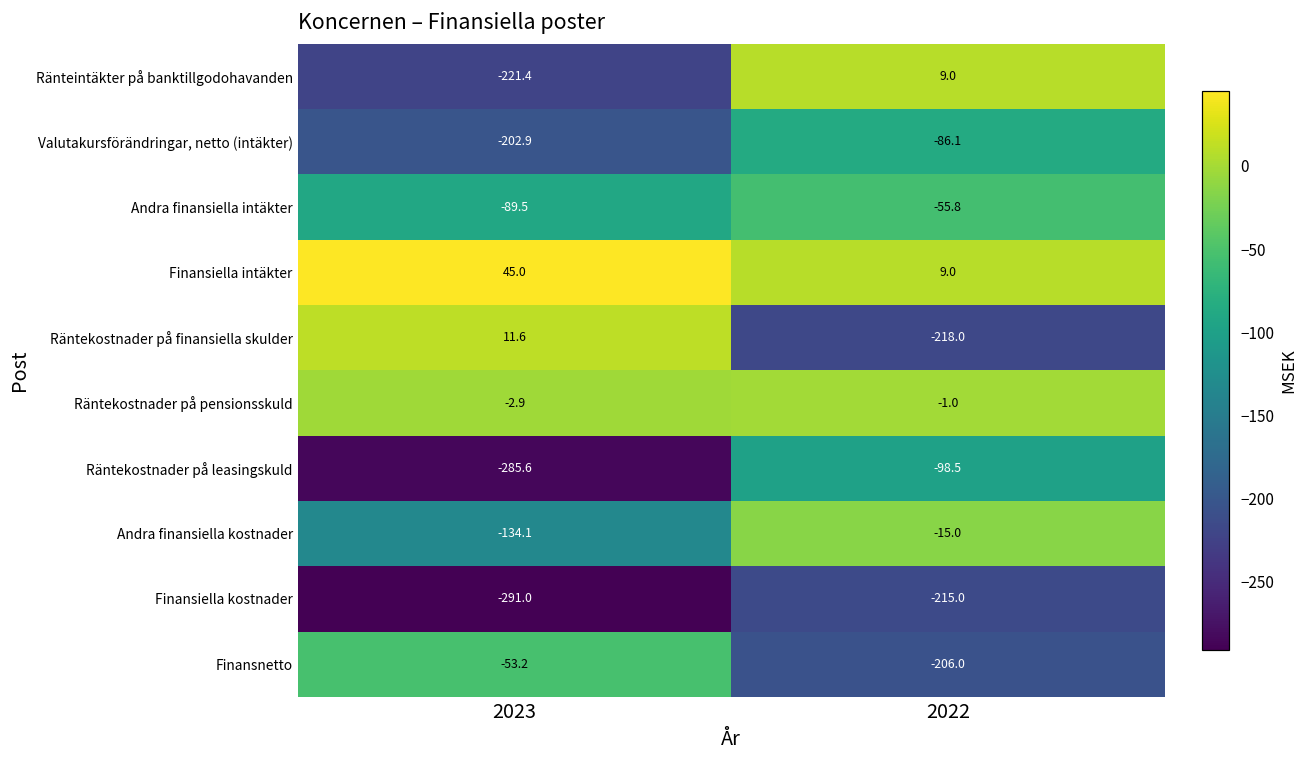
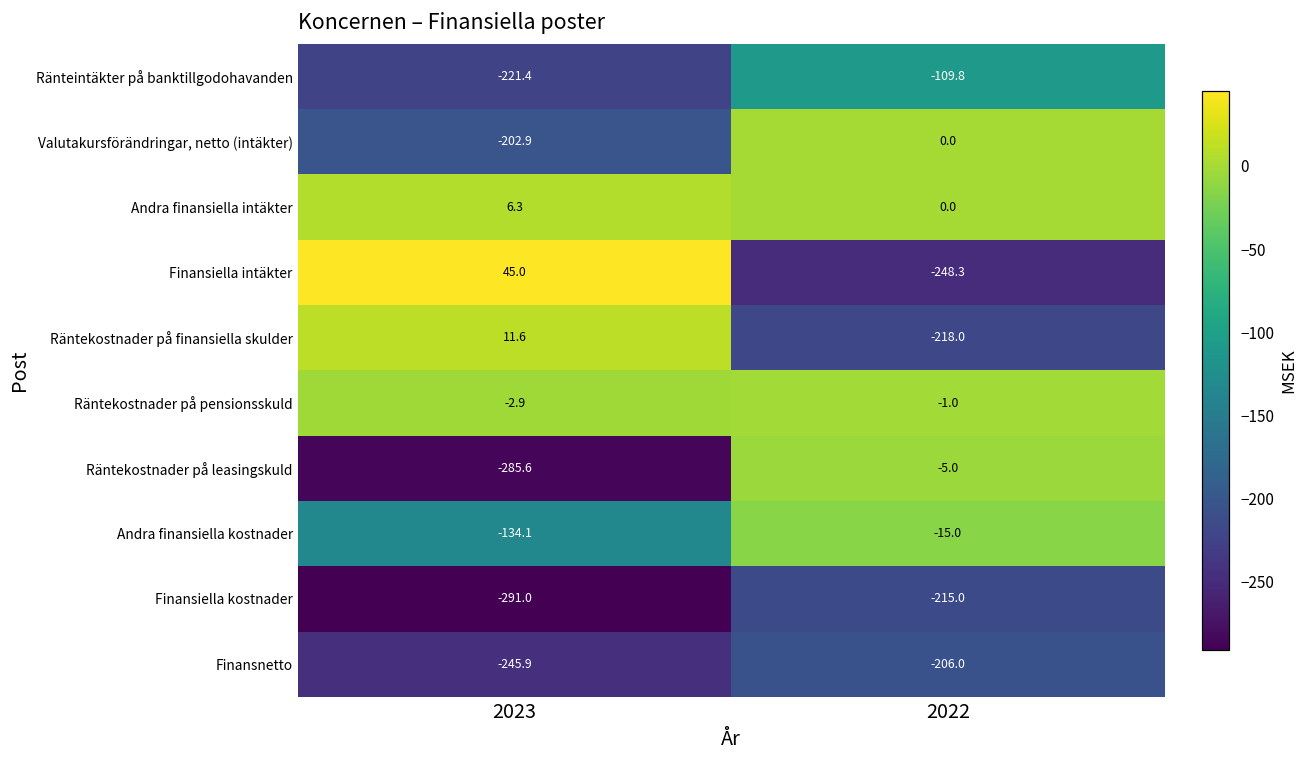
Ränteintäkter på banktillgodohavanden, 2022: 9.0 -> -109.8
Valutakursförändringar, netto (intäkter), 2022: -86.1 -> 0.0
Andra finansiella intäkter, 2023: -89.5 -> 6.3
Andra finansiella intäkter, 2022: -55.8 -> 0.0
Finansiella intäkter, 2022: 9.0 -> -248.3
Räntekostnader på leasingskuld, 2022: -98.5 -> -5.0
Finansnetto, 2023: -53.2 -> -245.9
